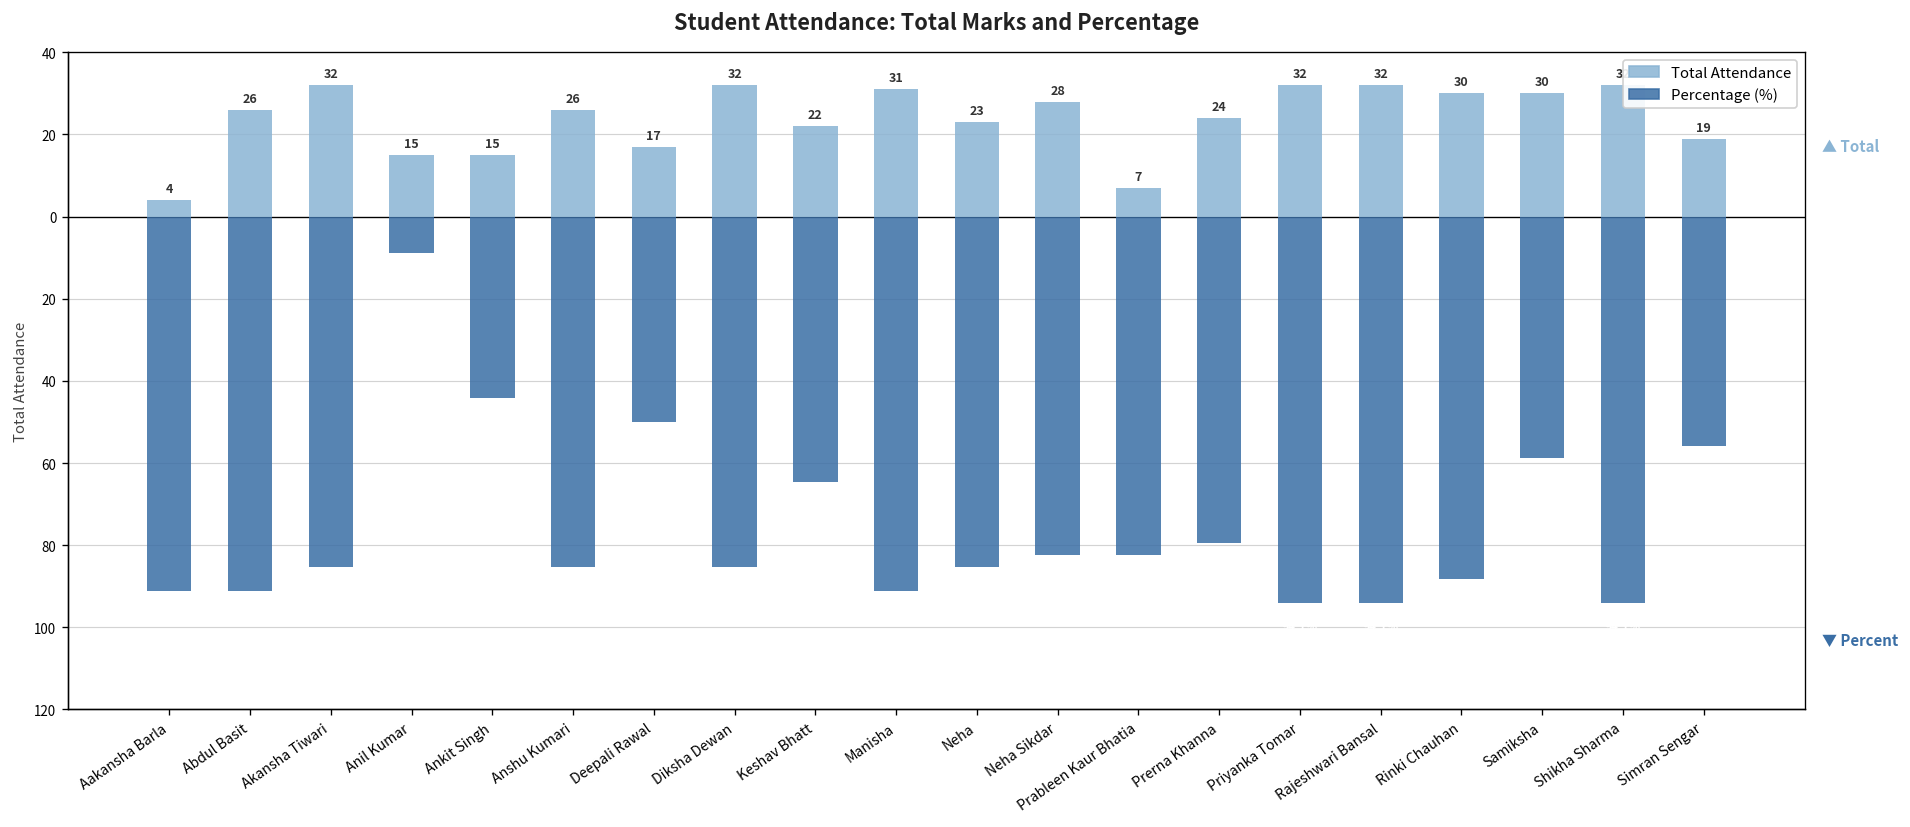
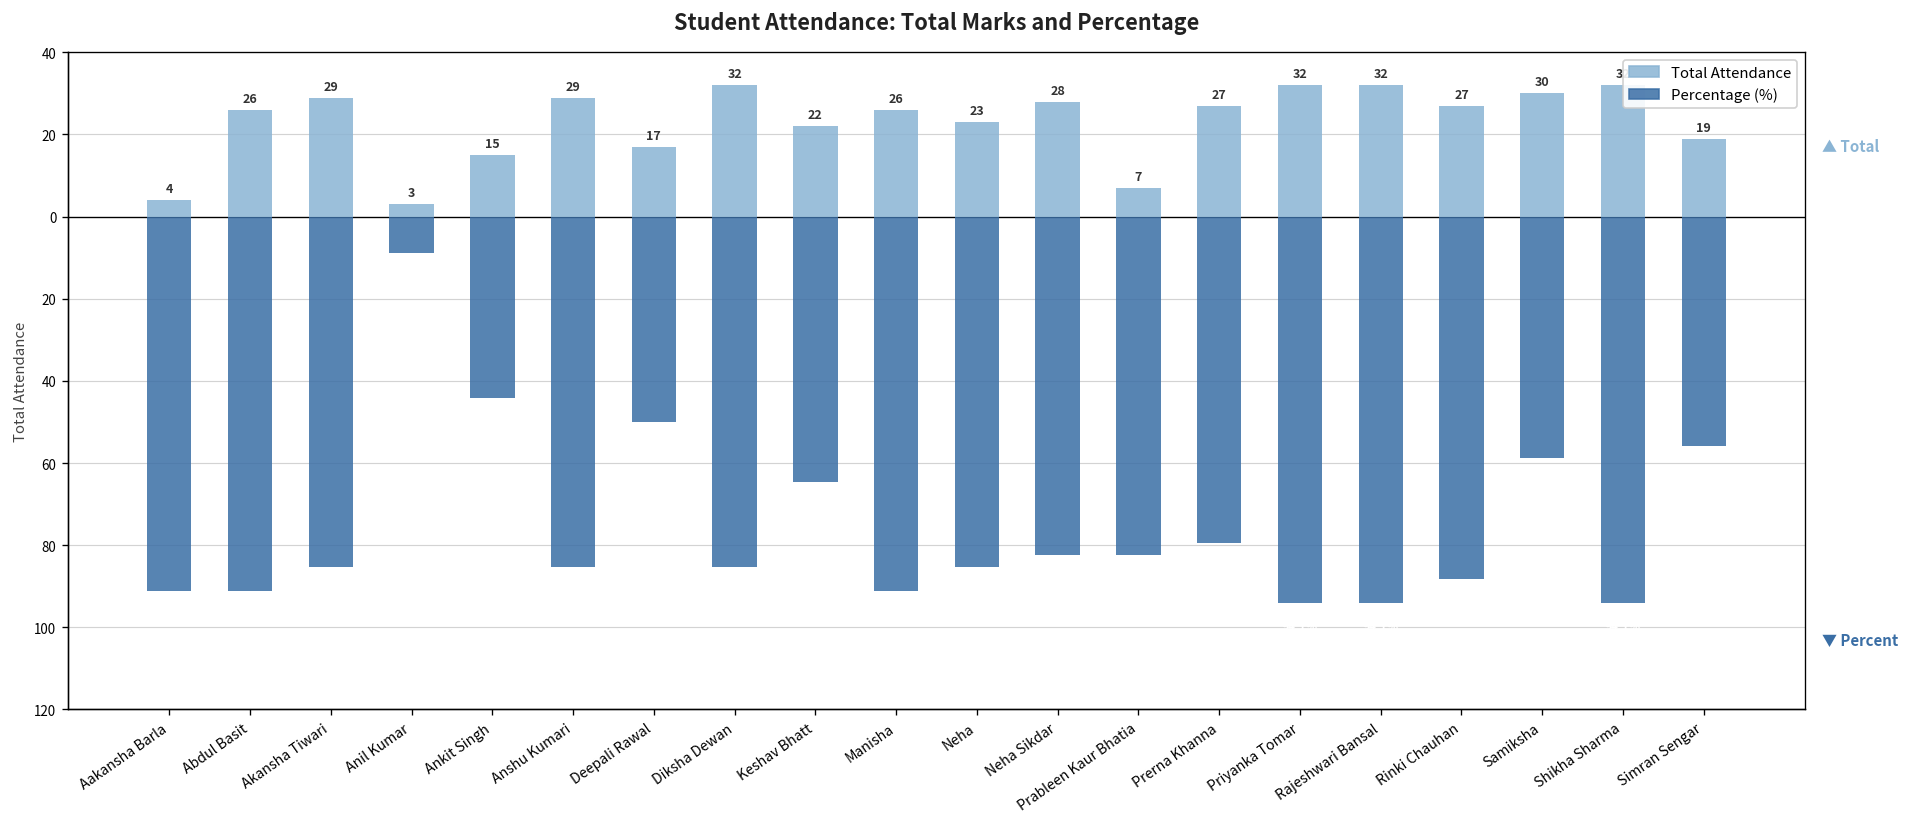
Total Attendance, Akansha Tiwari: 32 -> 29
Total Attendance, Anil Kumar: 15 -> 3
Total Attendance, Anshu Kumari: 26 -> 29
Total Attendance, Manisha: 31 -> 26
Total Attendance, Prerna Khanna: 24 -> 27
Total Attendance, Rinki Chauhan: 30 -> 27
